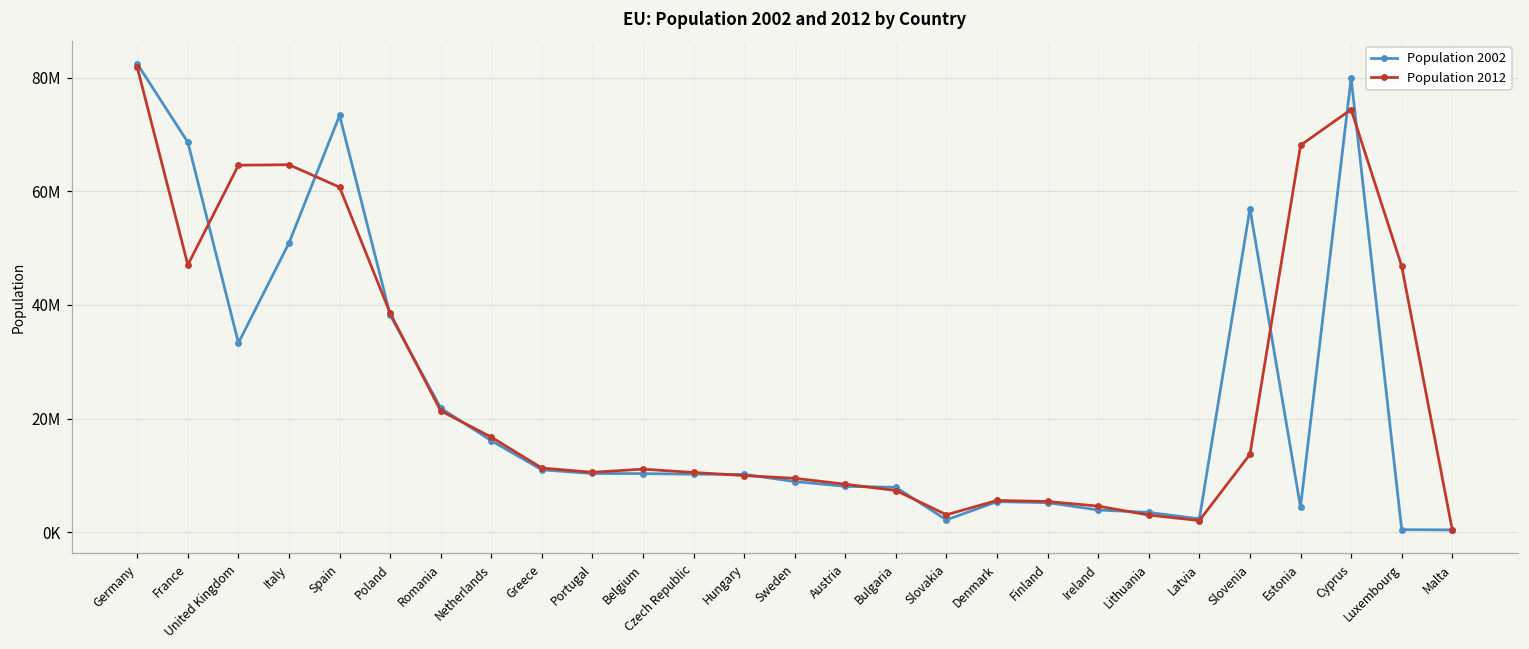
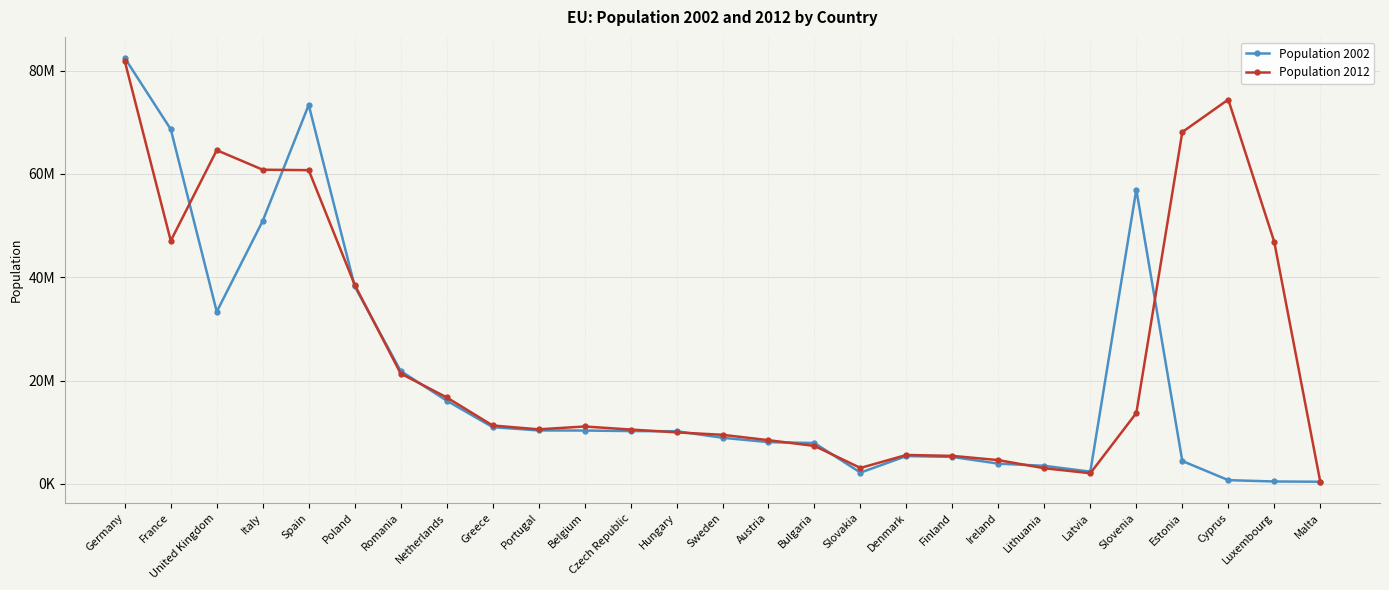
Population 2012, Italy: 65000000 -> 61000000
Population 2002, Cyprus: 80000000 -> 1000000
